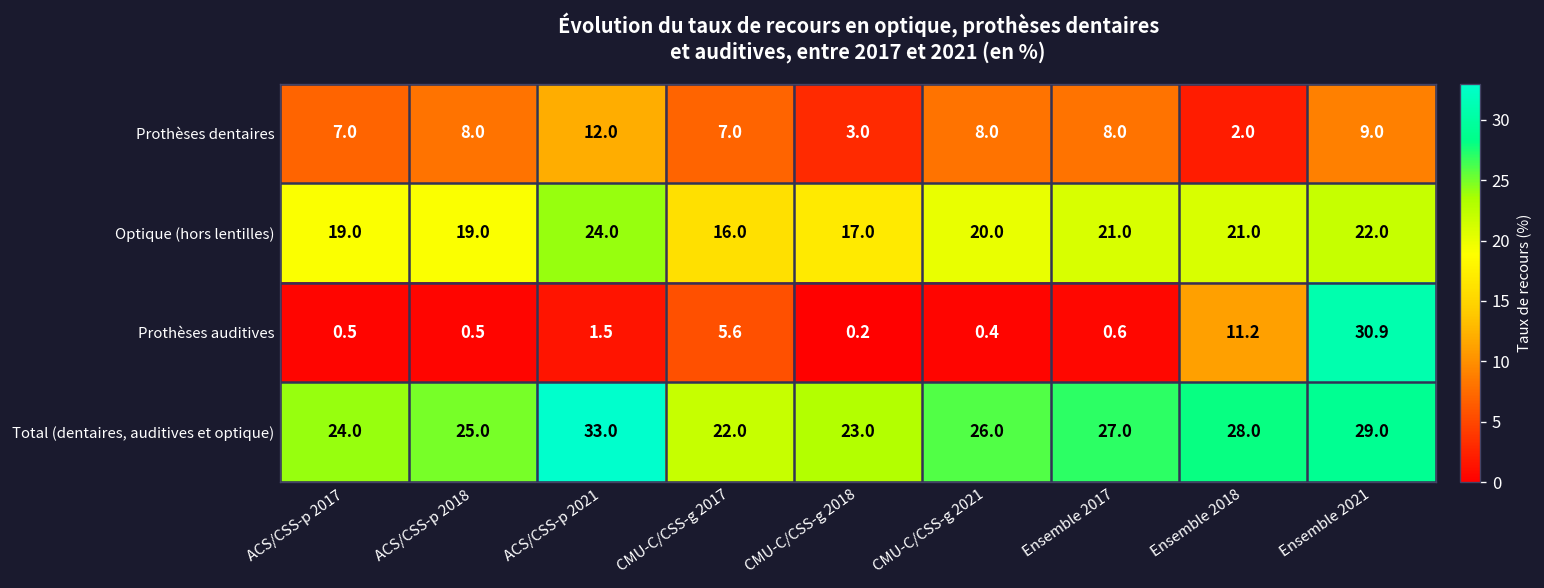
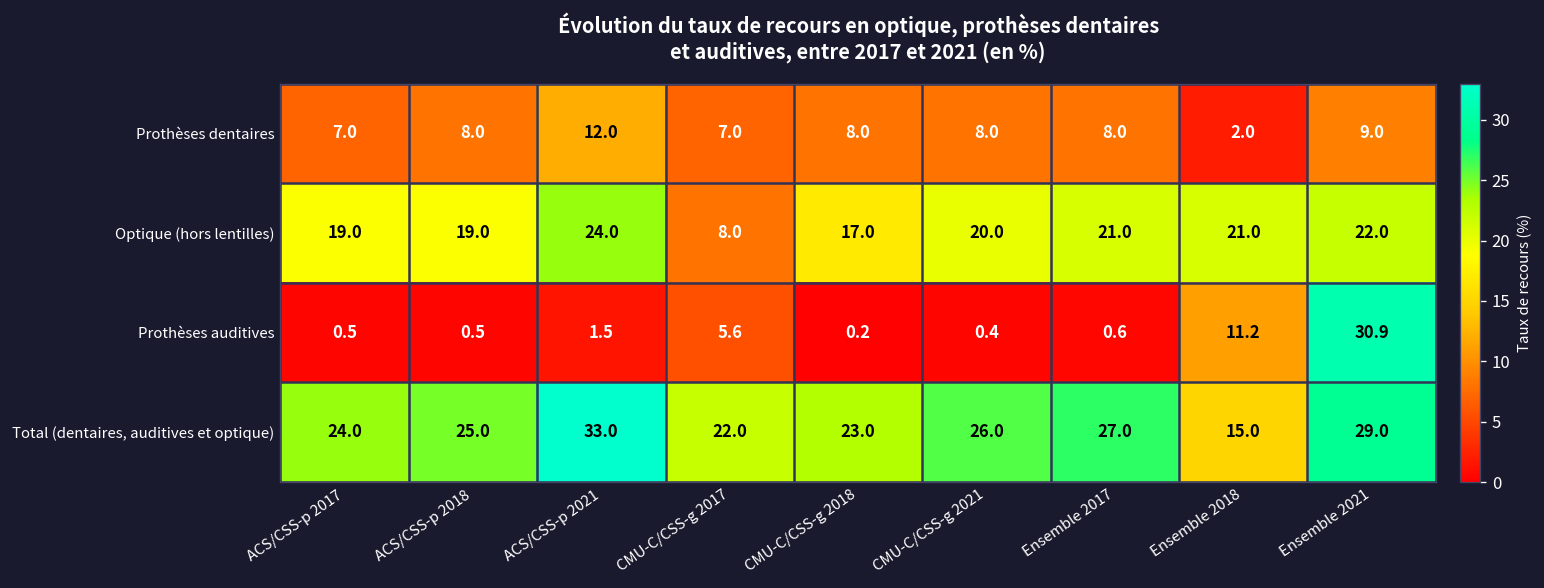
Prothèses dentaires, CMU-C/CSS-g 2018: 3.0 -> 8.0
Optique (hors lentilles), CMU-C/CSS-g 2017: 16.0 -> 8.0
Total (dentaires, auditives et optique), Ensemble 2018: 28.0 -> 15.0
